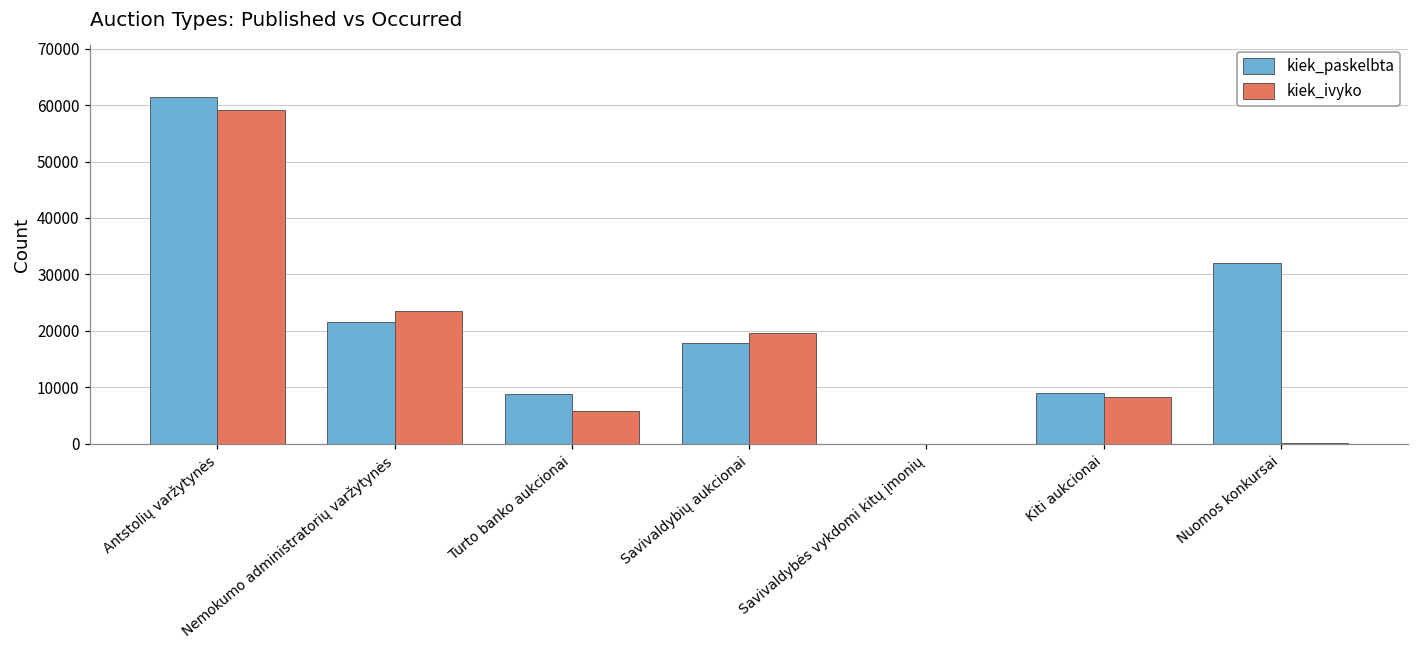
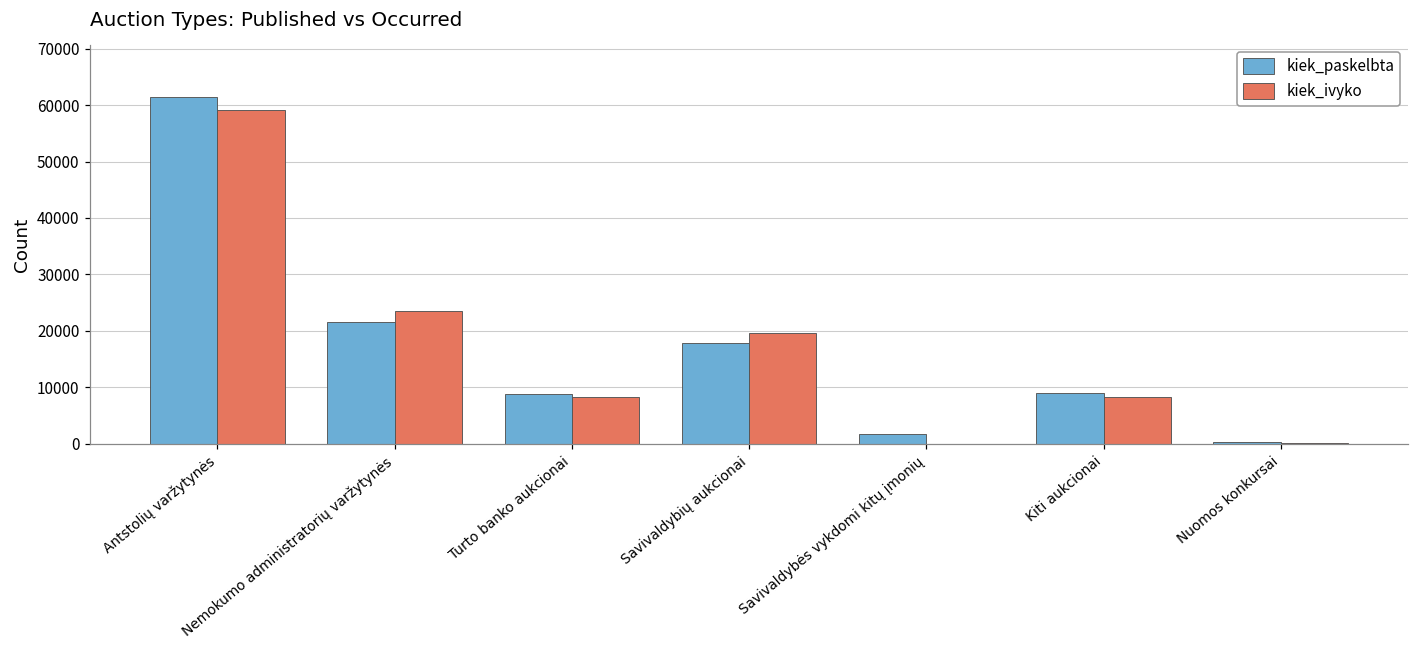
kiek_ivyko, Turto banko aukcionai: 6000 -> 8000
kiek_paskelbta, Savivaldybės vykdomi kitų įmonių: 0 -> 2000
kiek_paskelbta, Nuomos konkursai: 32000 -> 0
